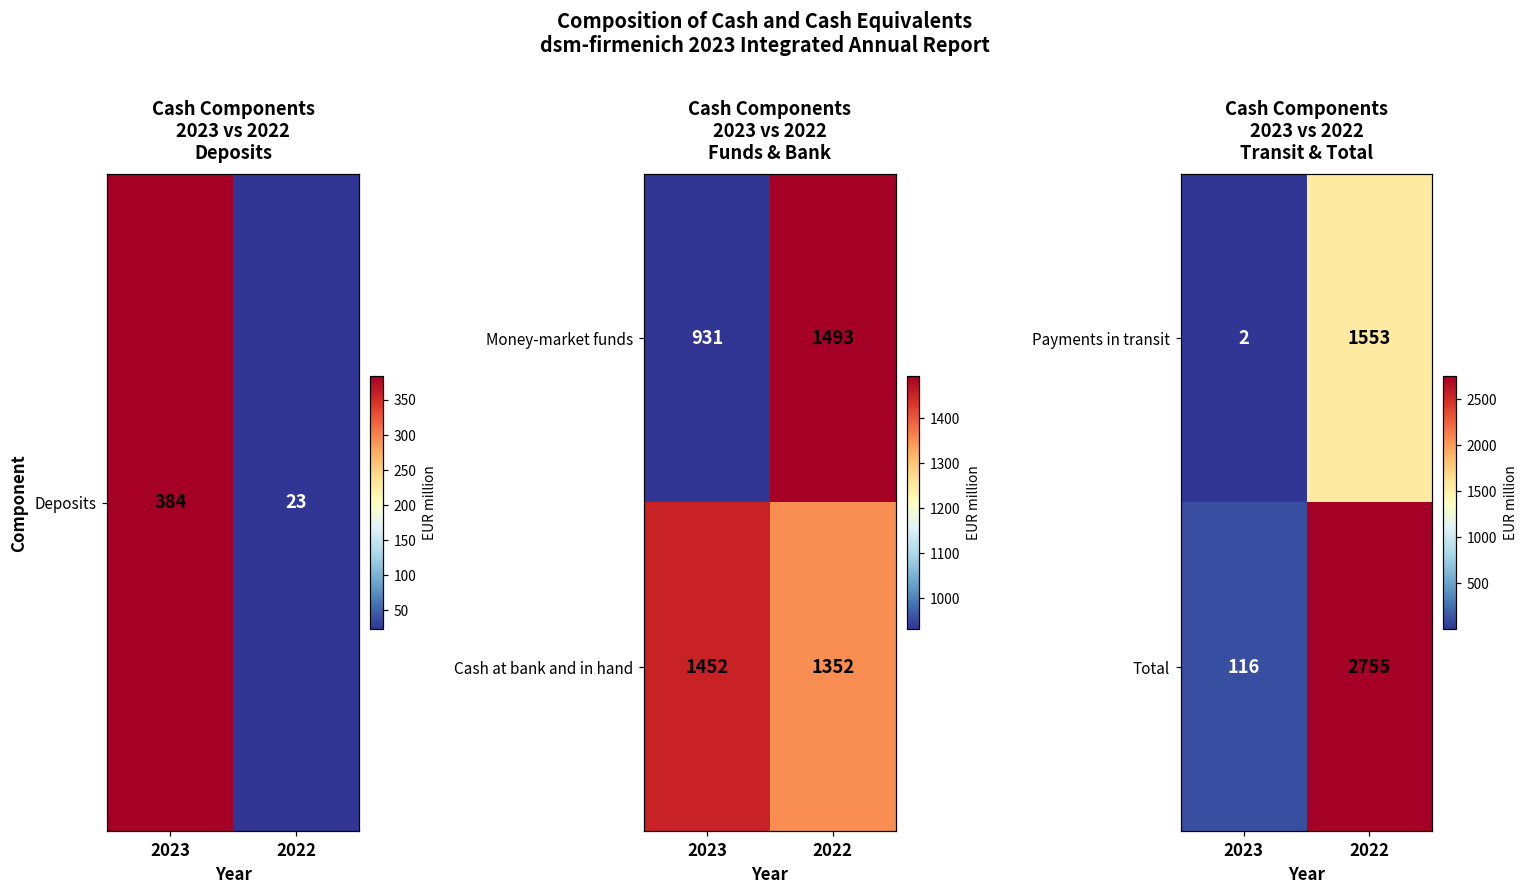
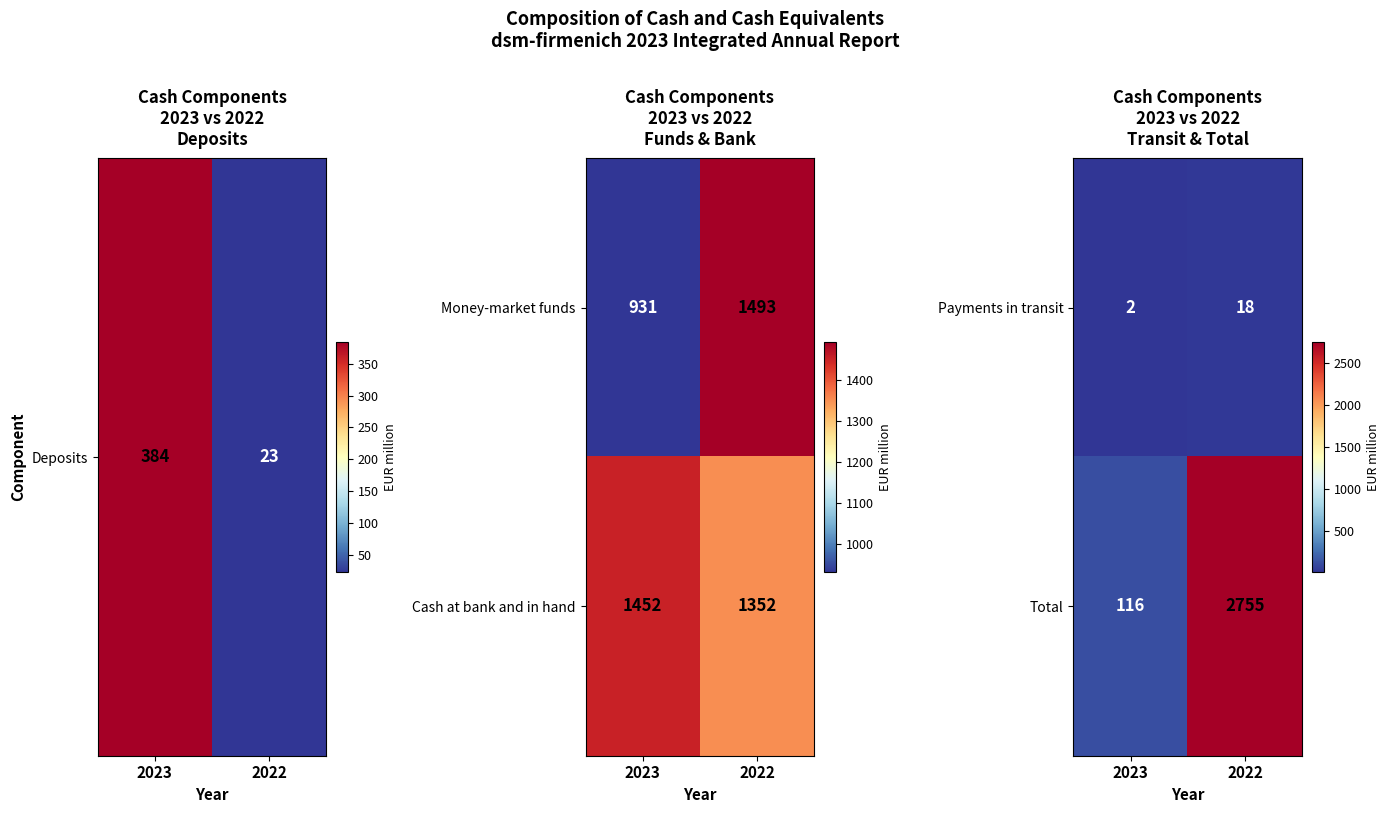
Cash Components 2023 vs 2022 Transit & Total, Payments in transit, 2022: 1553 -> 18
